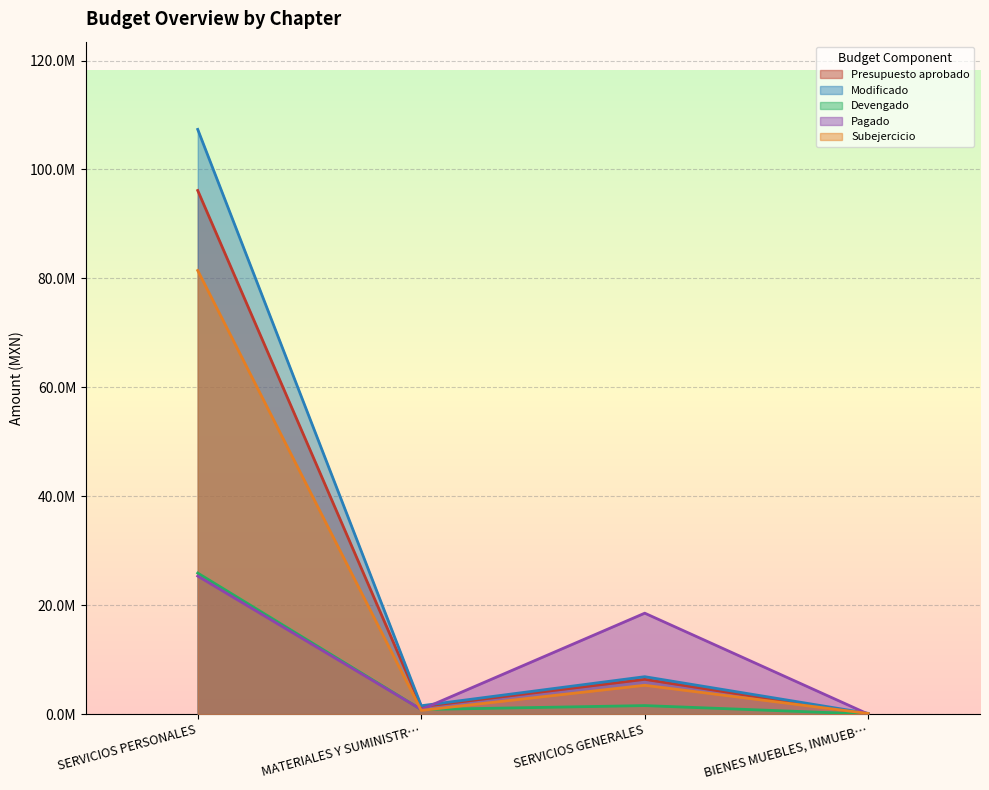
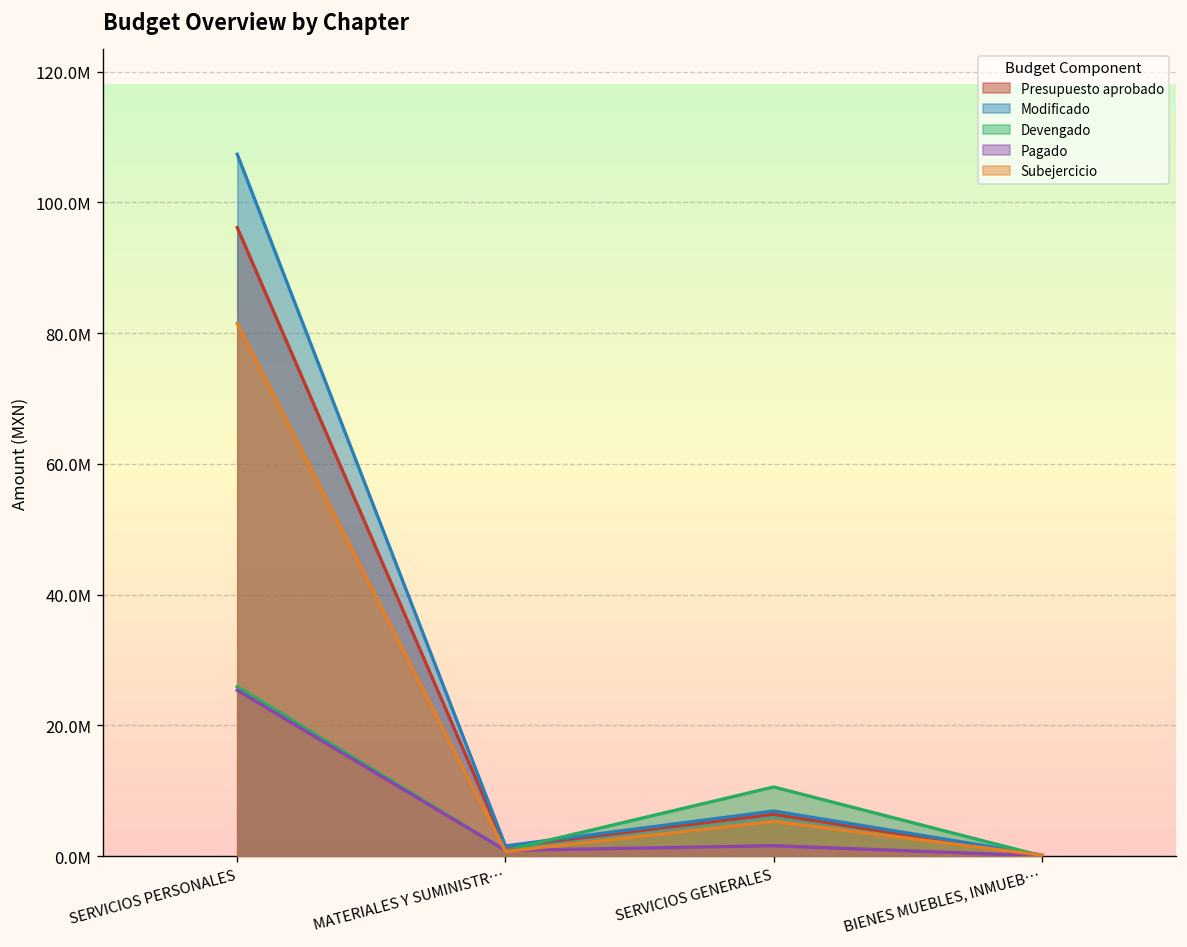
Devengado, SERVICIOS GENERALES: 2000000 -> 11000000
Pagado, SERVICIOS GENERALES: 19000000 -> 2000000
